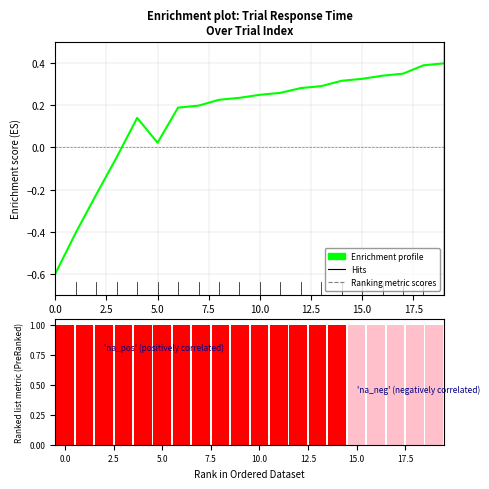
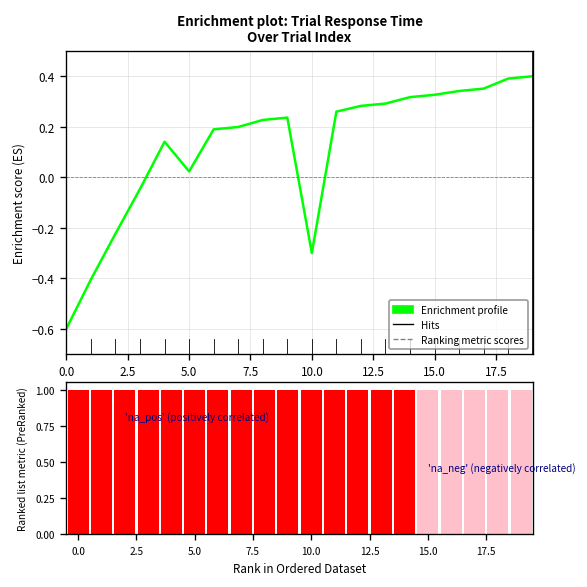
Enrichment plot: Trial Response Time Over Trial Index, 10.0: 0.25 -> -0.30
